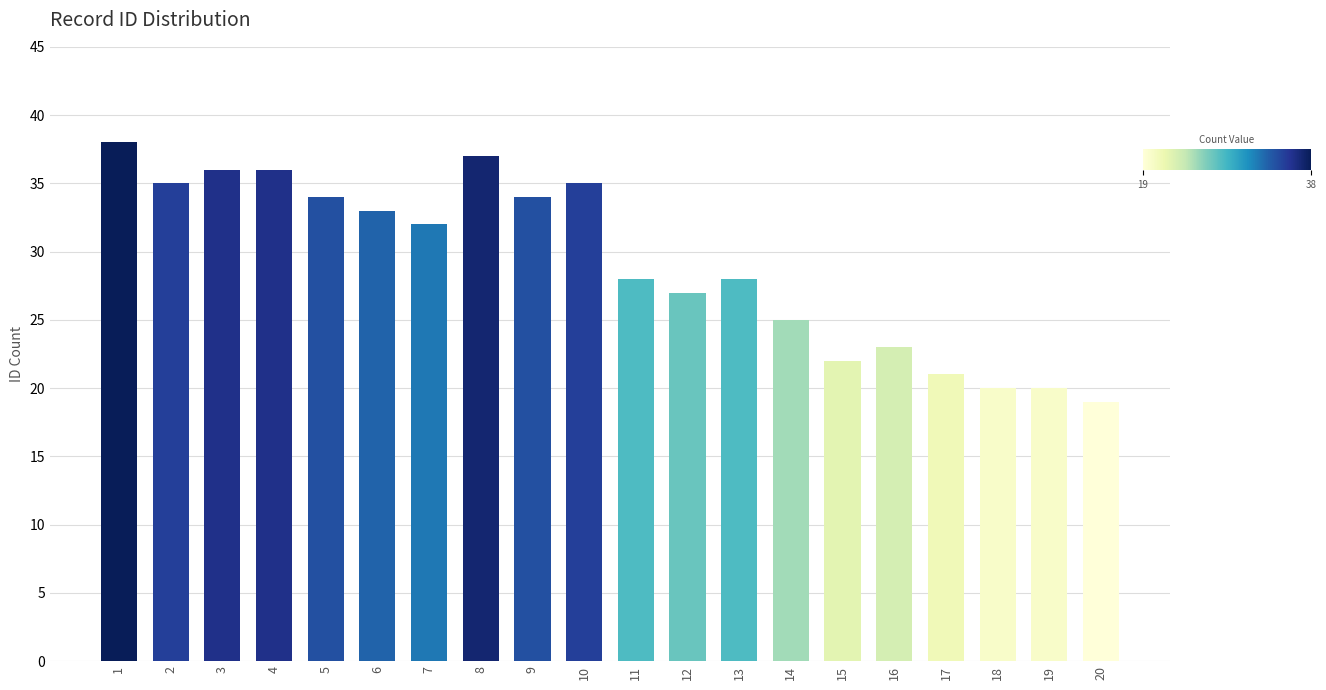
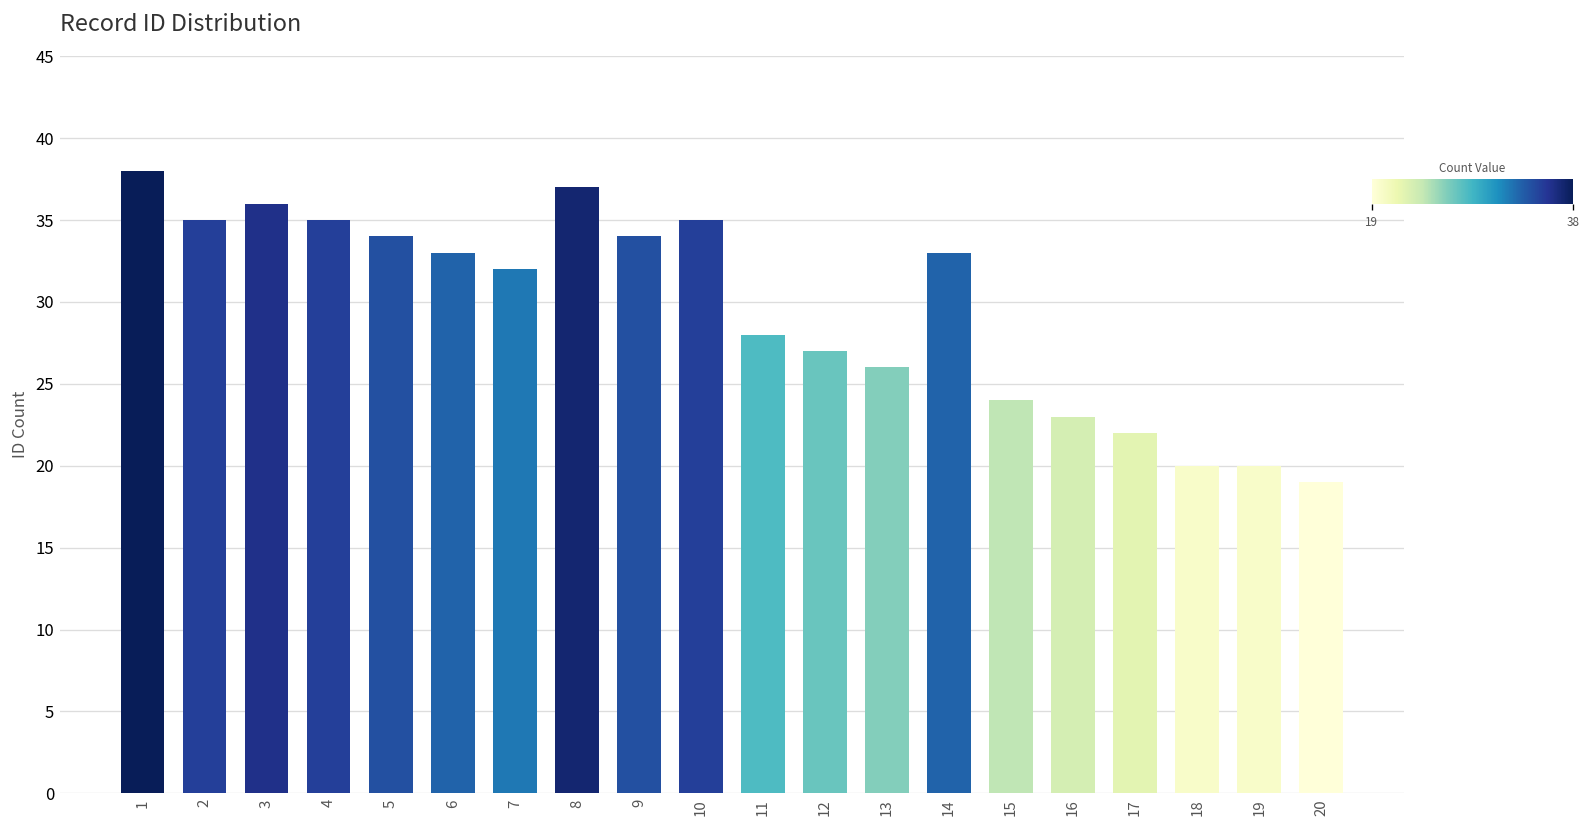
4: 36 -> 35
13: 28 -> 26
14: 25 -> 33
15: 22 -> 24
17: 21 -> 22
